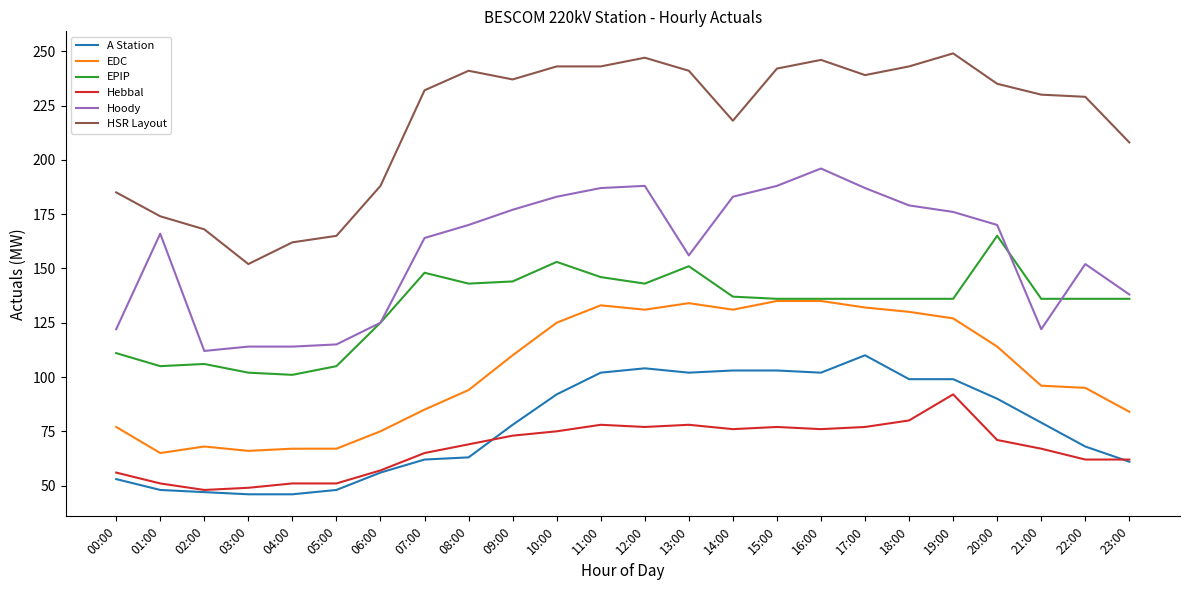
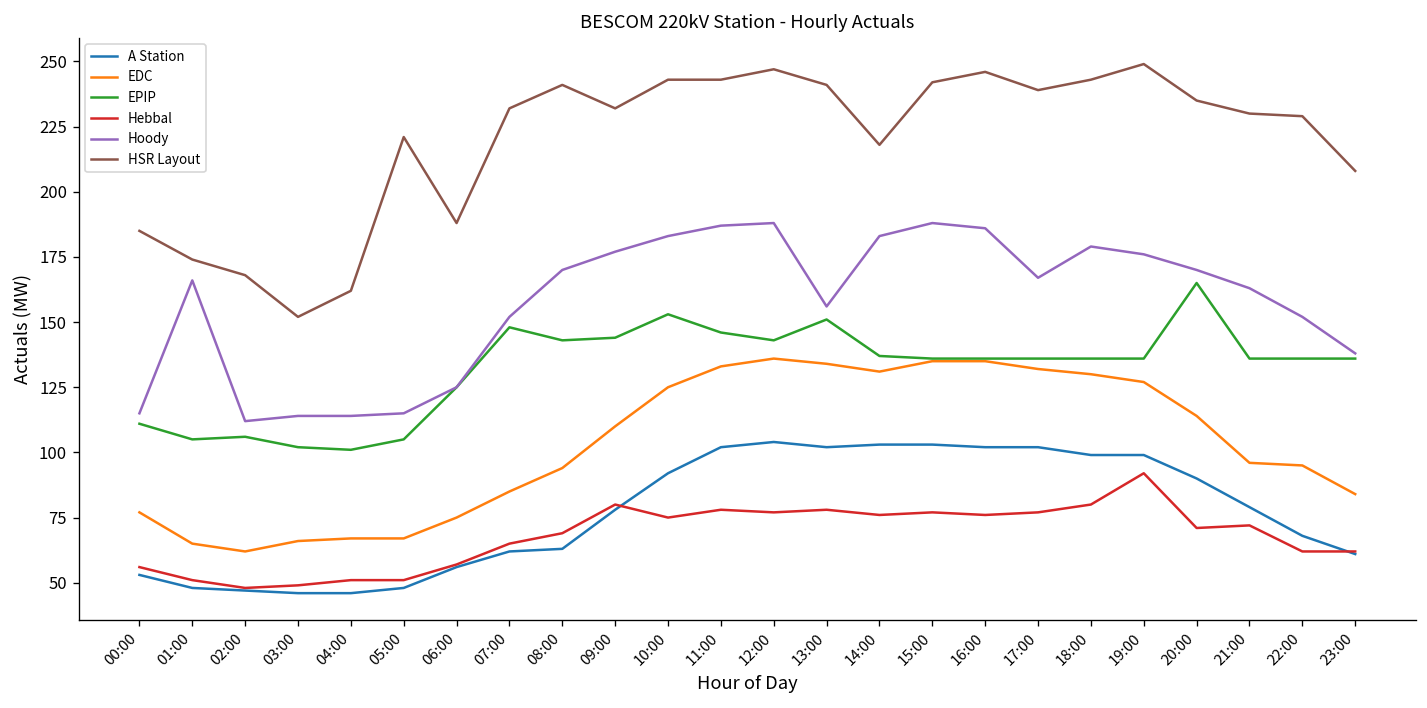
Hoody, 00:00: 122 -> 115
EDC, 02:00: 68 -> 62
HSR Layout, 05:00: 165 -> 221
Hoody, 07:00: 164 -> 152
Hebbal, 09:00: 73 -> 80
HSR Layout, 09:00: 237 -> 232
EDC, 12:00: 131 -> 136
Hoody, 16:00: 196 -> 186
A Station, 17:00: 110 -> 102
Hoody, 17:00: 187 -> 167
Hebbal, 21:00: 67 -> 72
Hoody, 21:00: 122 -> 163
